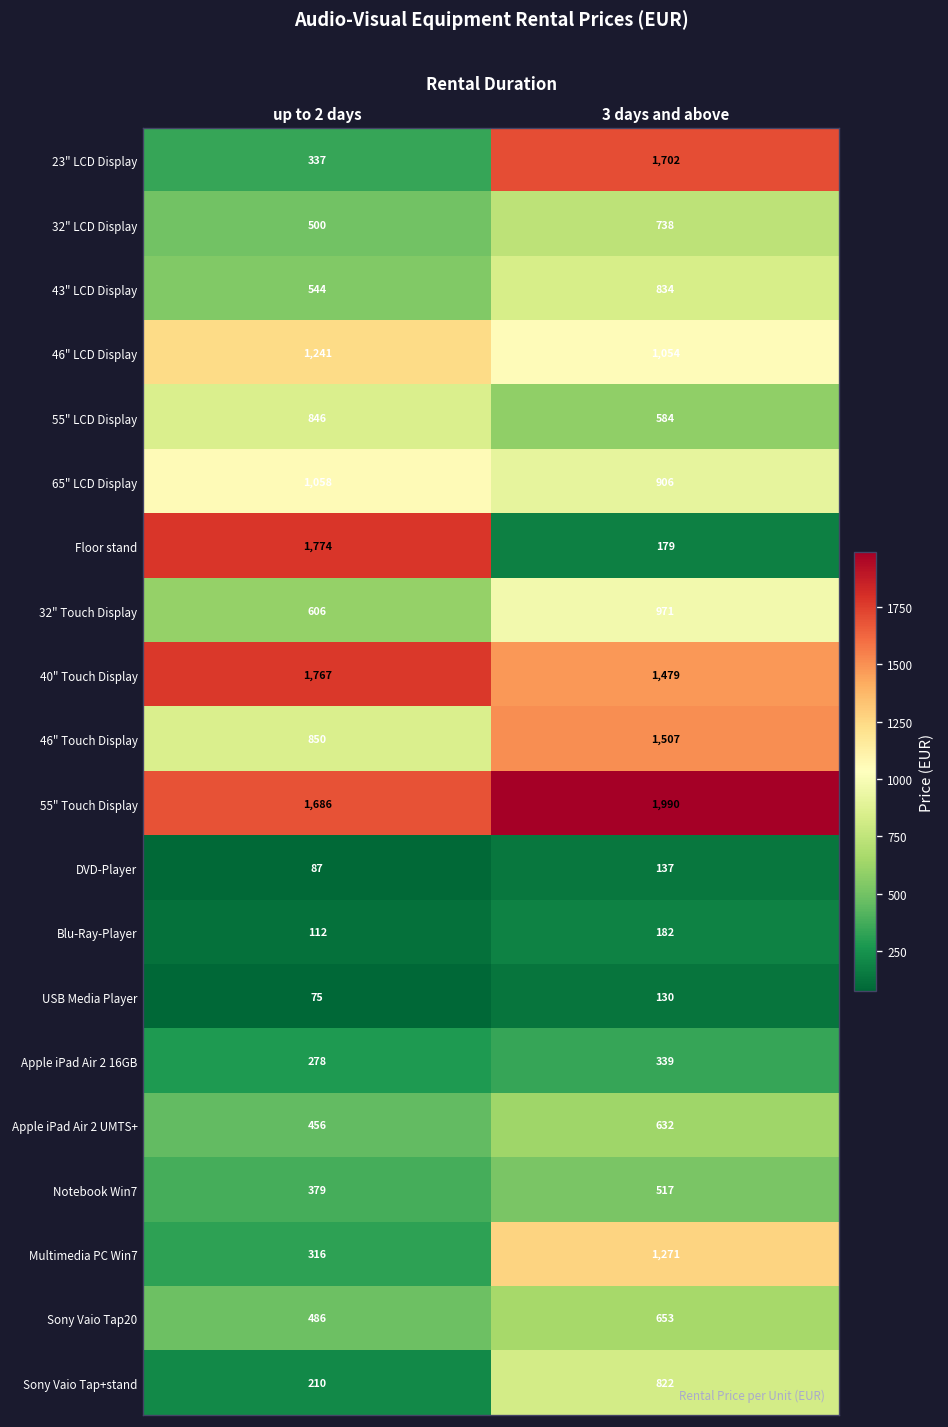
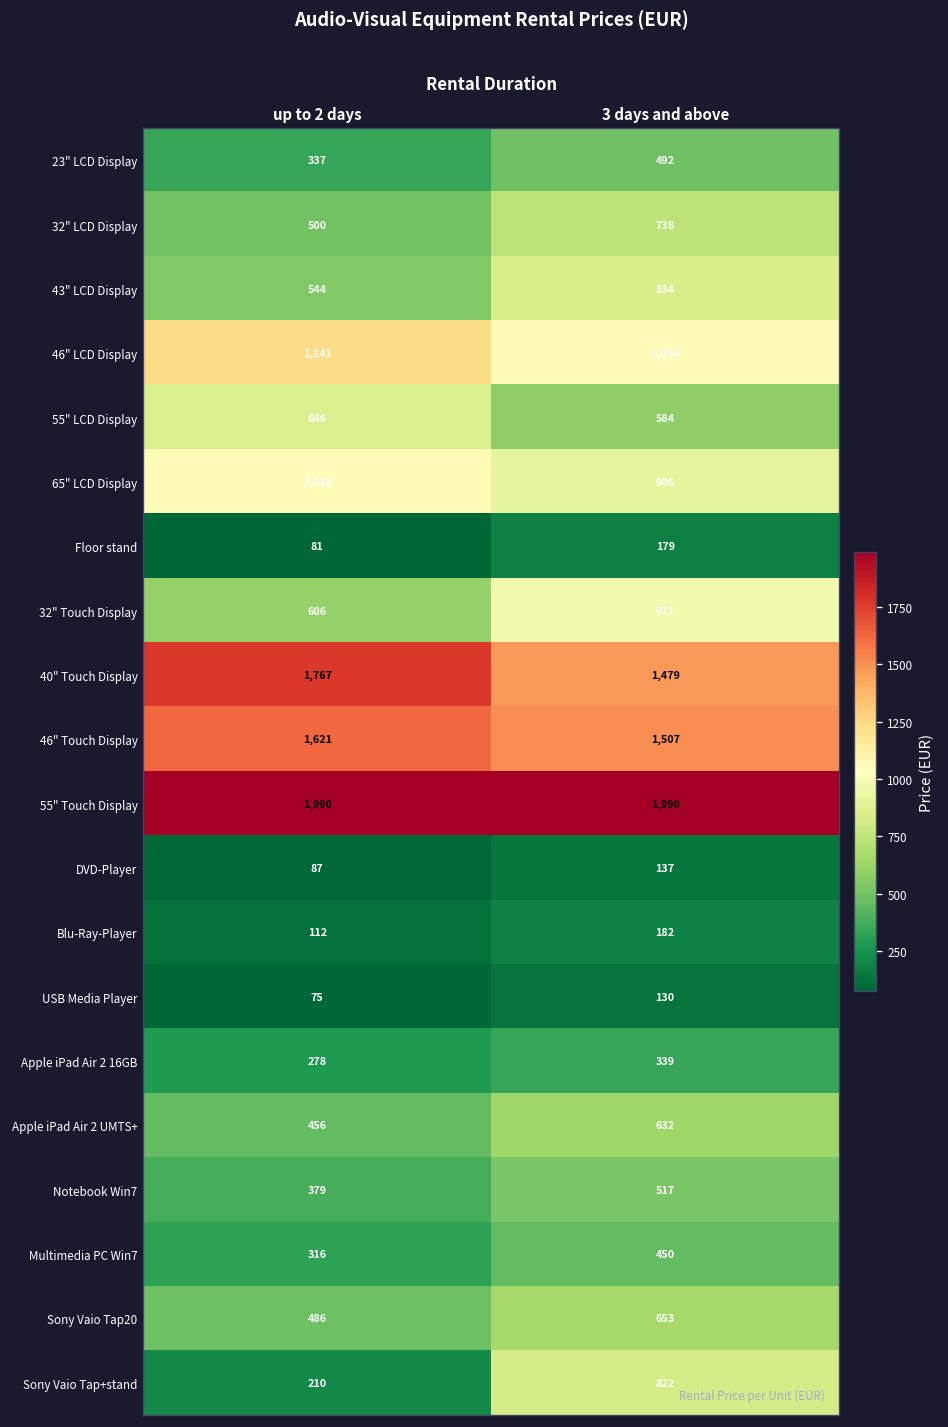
23" LCD Display, 3 days and above: 1,702 -> 492
Floor stand, up to 2 days: 1,774 -> 81
46" Touch Display, up to 2 days: 850 -> 1,621
55" Touch Display, up to 2 days: 1,686 -> 1,990
Multimedia PC Win7, 3 days and above: 1,271 -> 450
